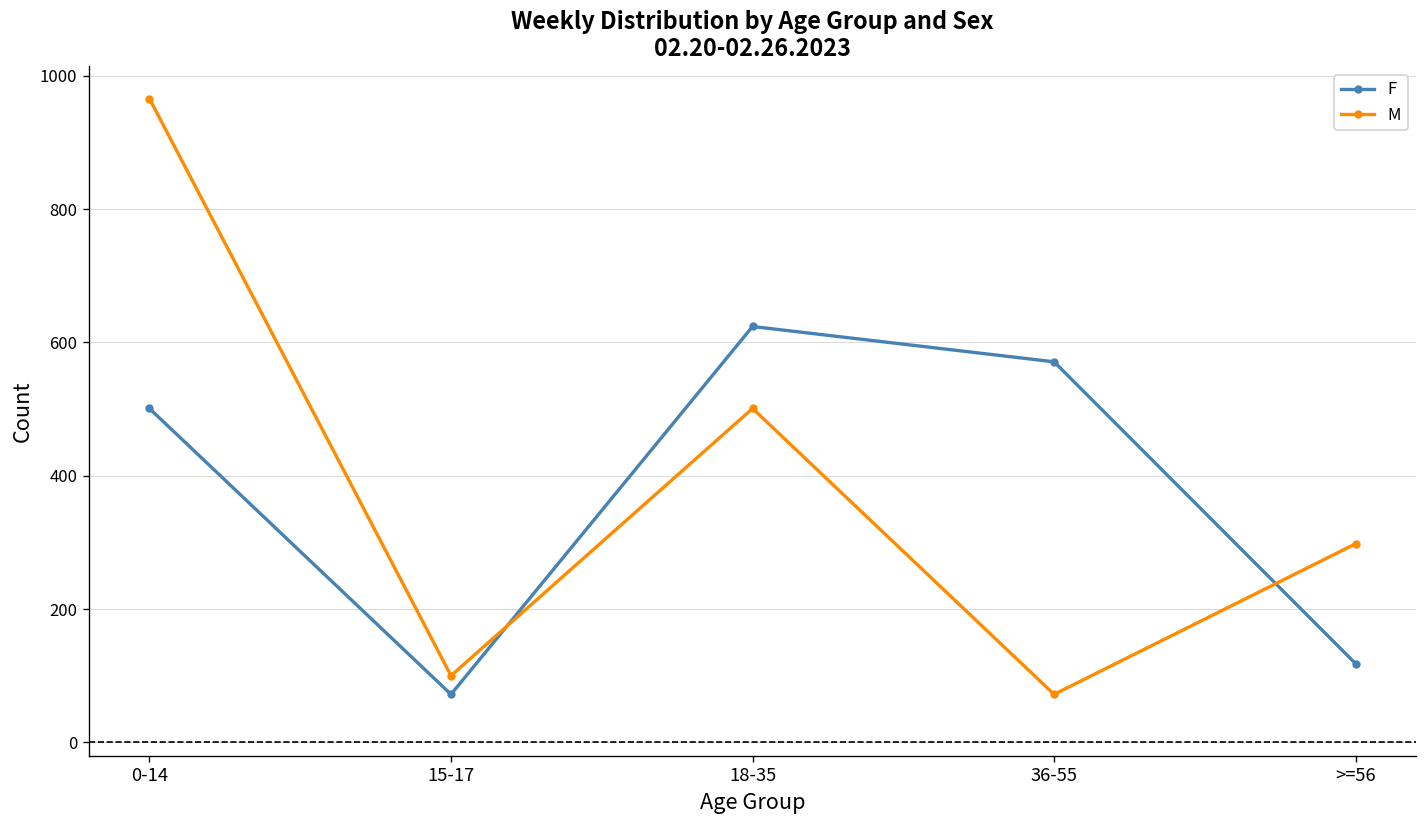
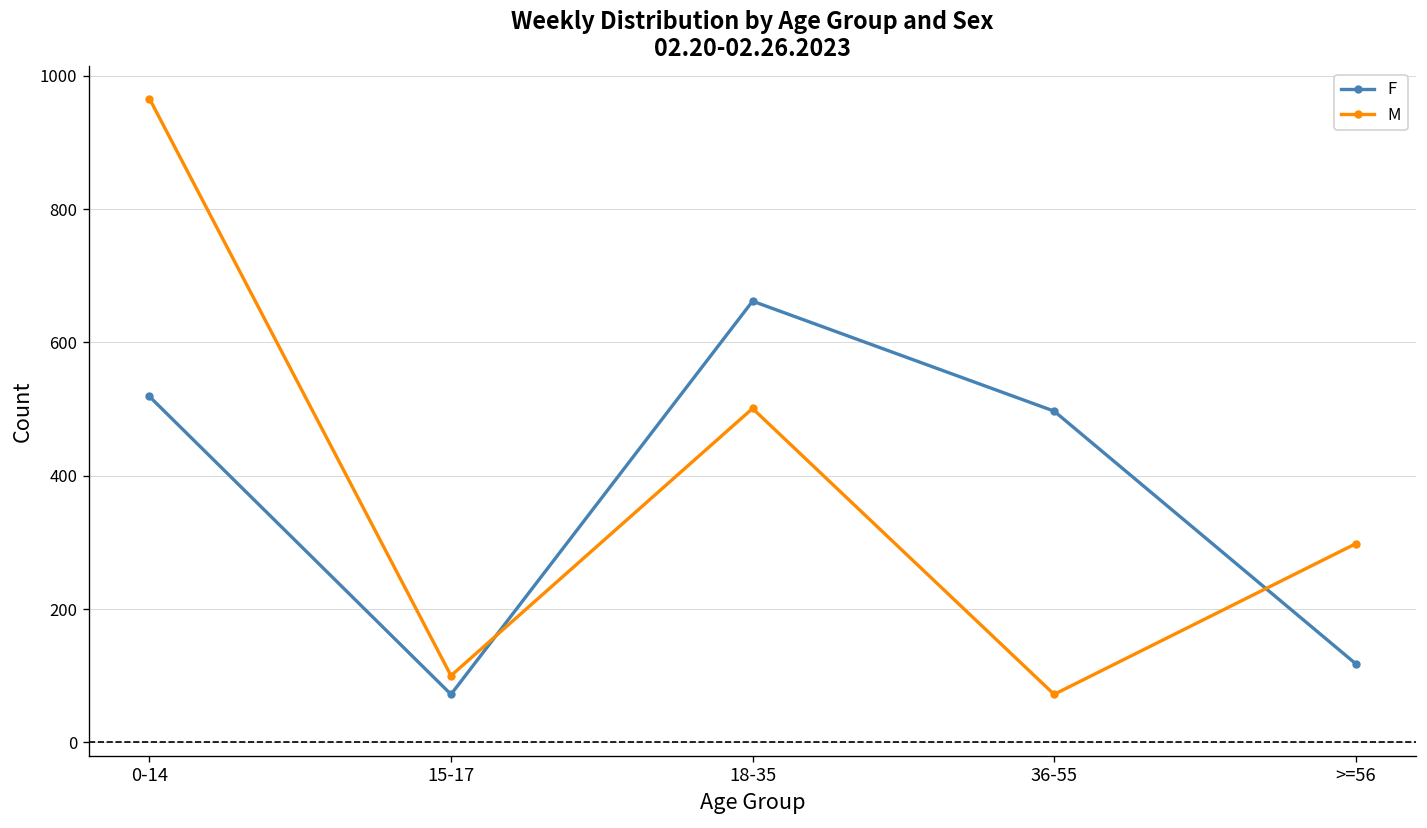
F, 0-14: 500 -> 520
F, 18-35: 620 -> 660
F, 36-55: 570 -> 500
